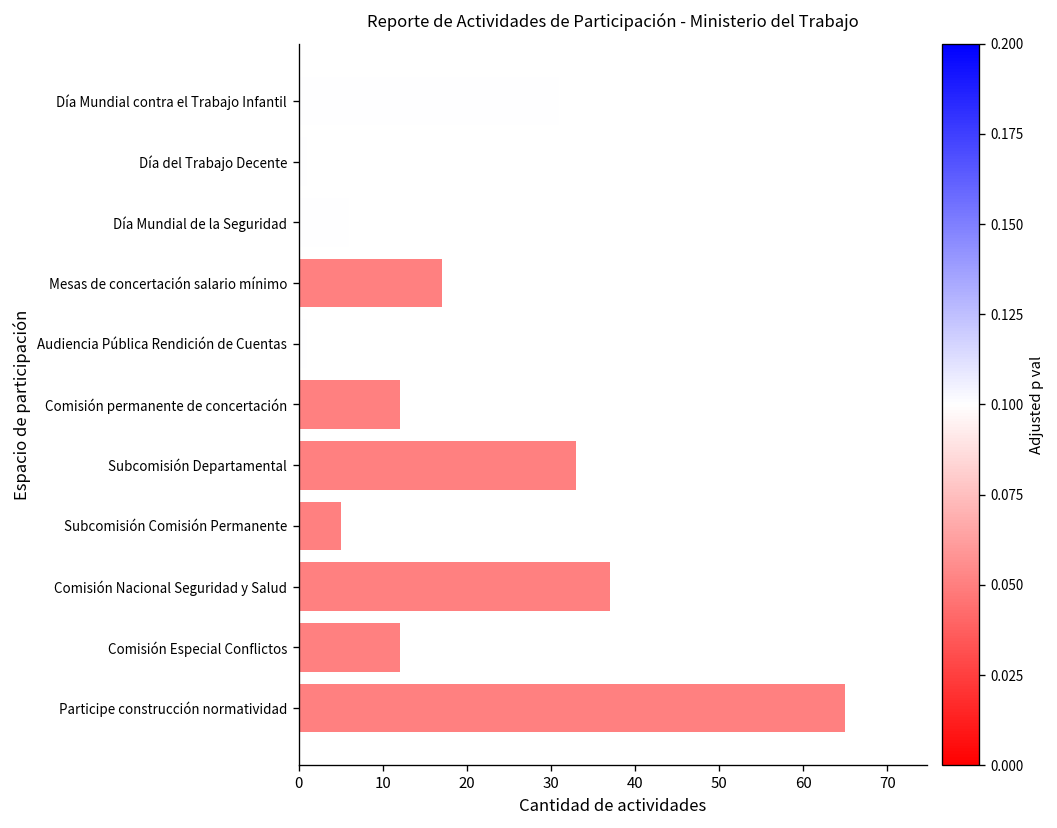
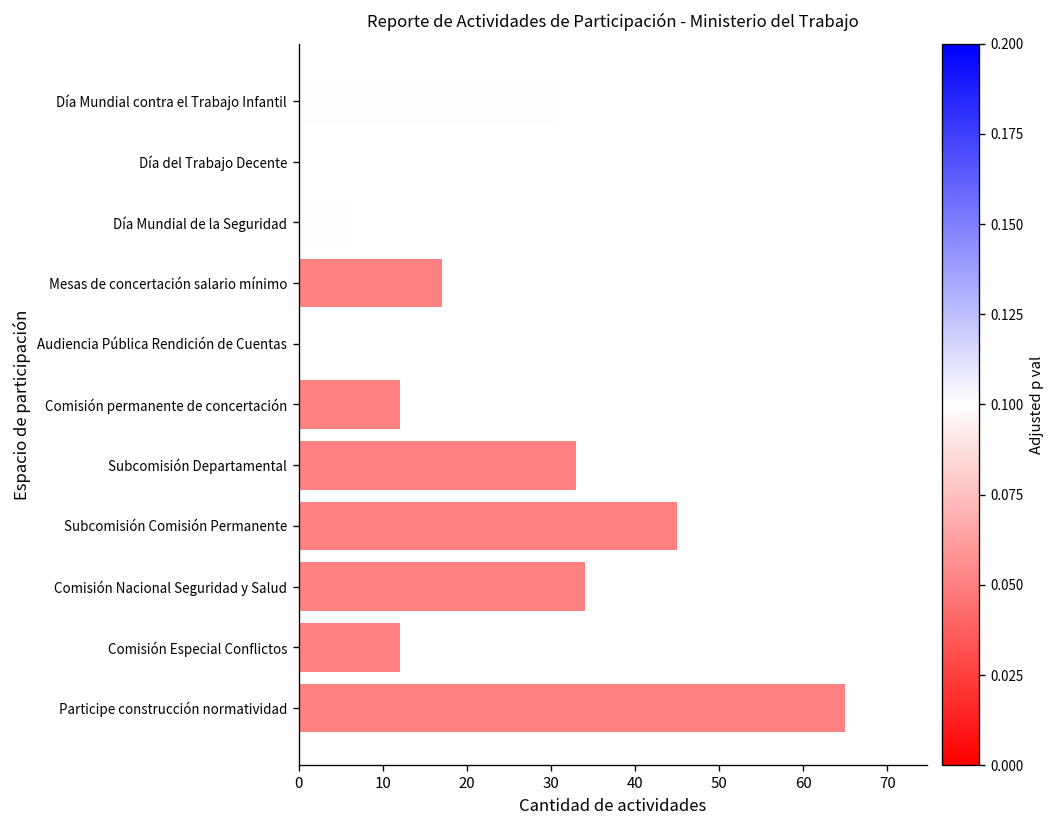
Subcomisión Comisión Permanente: 5 -> 45
Comisión Nacional Seguridad y Salud: 37 -> 34
